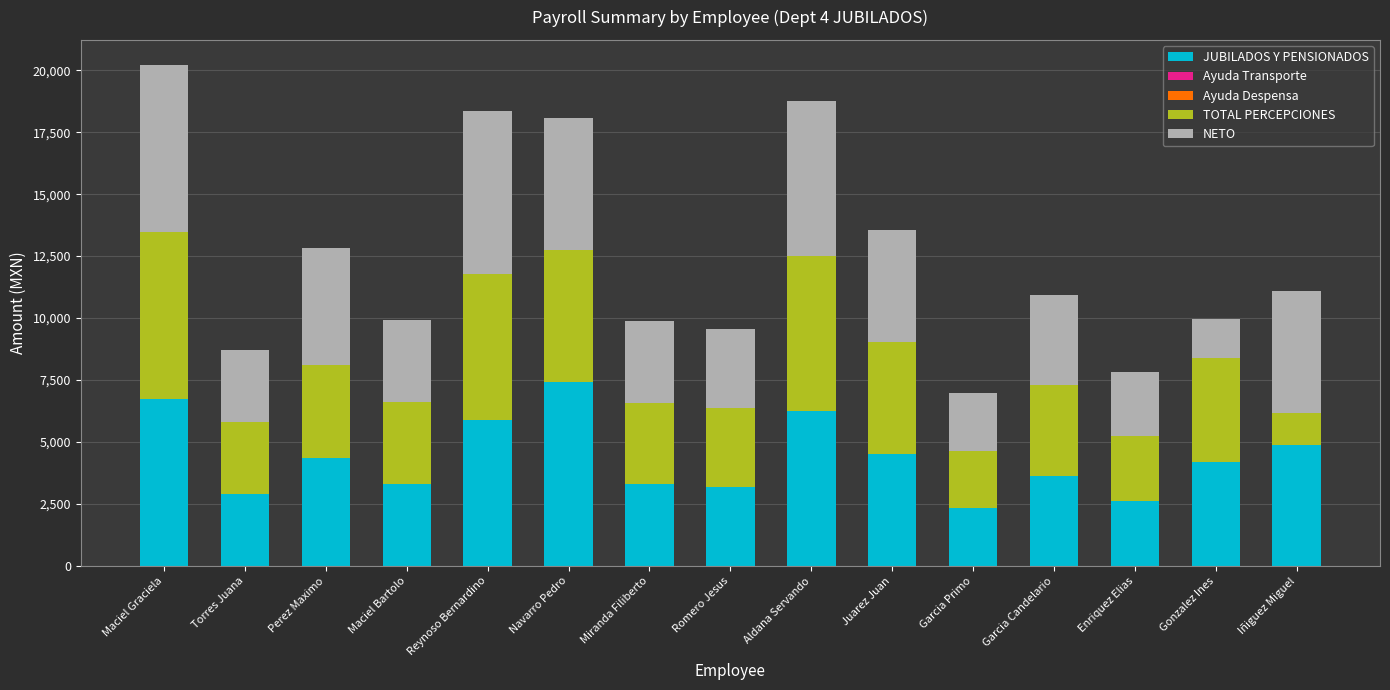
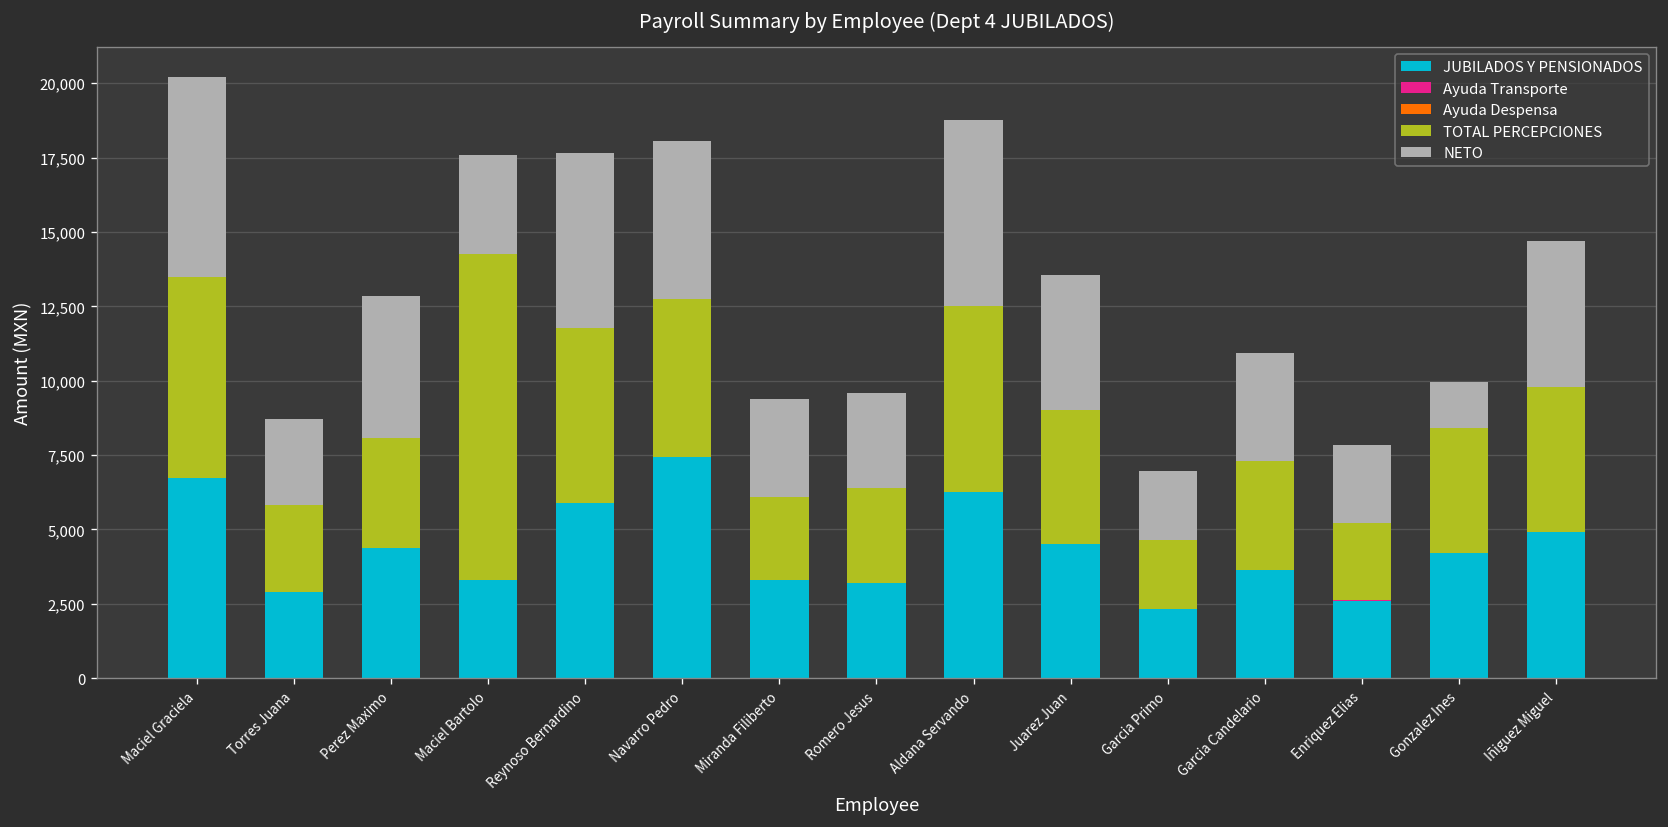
TOTAL PERCEPCIONES, Maciel Bartolo: 3,300 -> 11,000
NETO, Reynoso Bernardino: 6,600 -> 5,900
TOTAL PERCEPCIONES, Miranda Filiberto: 3,300 -> 2,800
TOTAL PERCEPCIONES, Iñiguez Miguel: 1,300 -> 4,900
